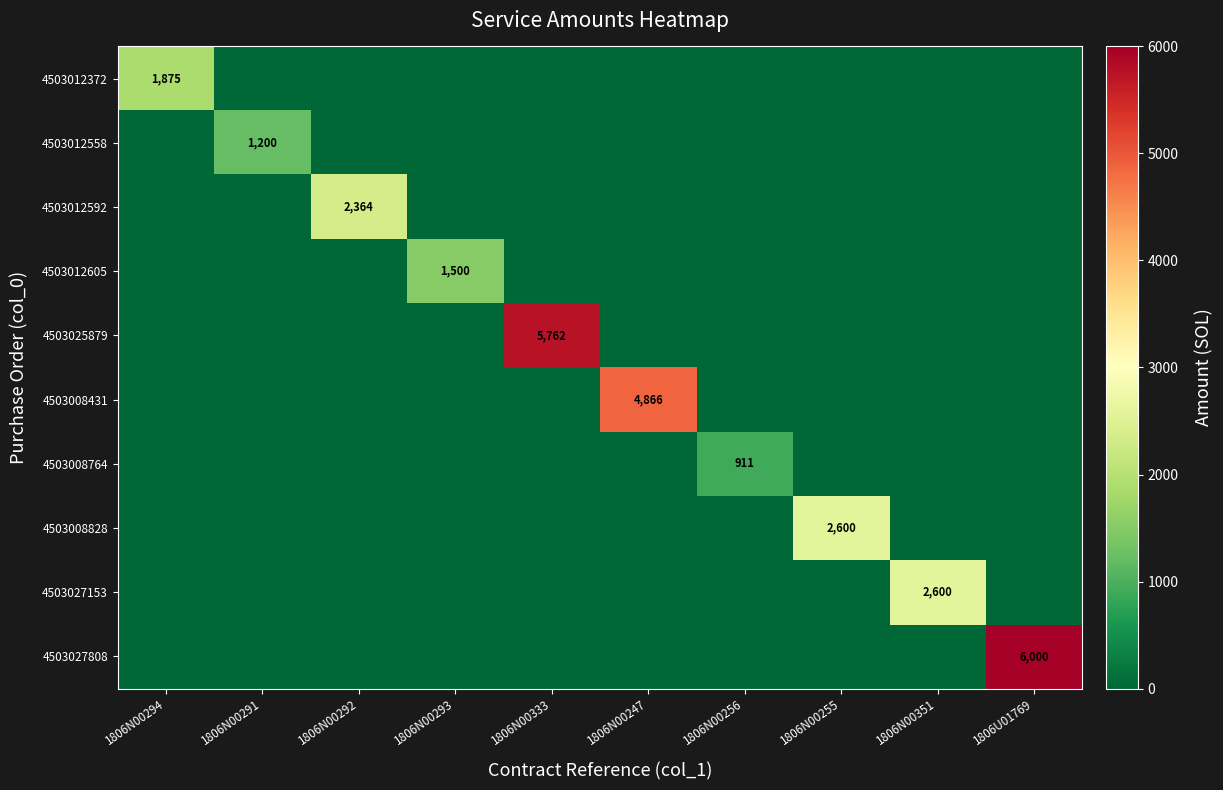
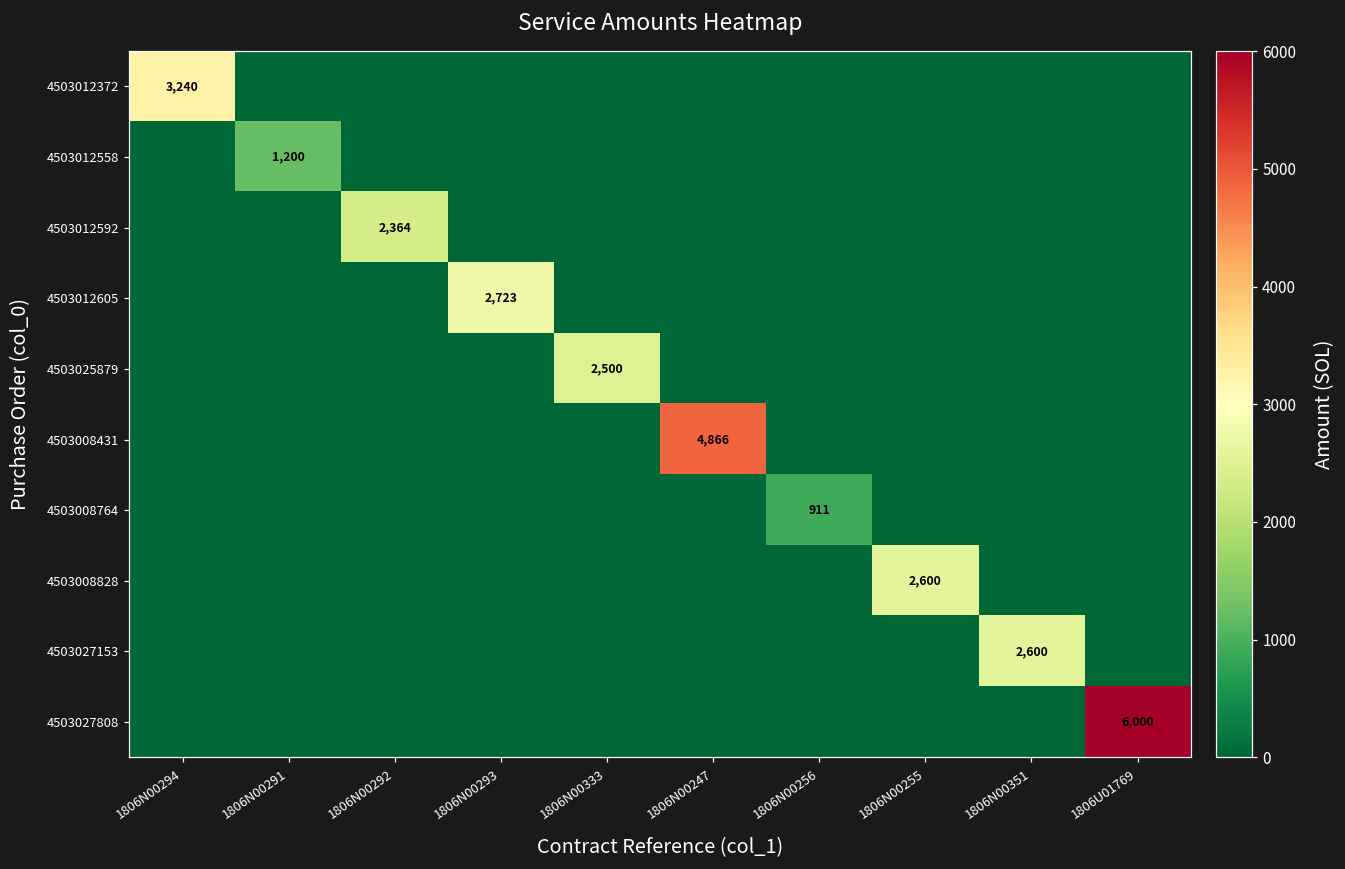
4503012372, 1806N00294: 1,875 -> 3,240
4503012605, 1806N00293: 1,500 -> 2,723
4503025879, 1806N00333: 5,762 -> 2,500
